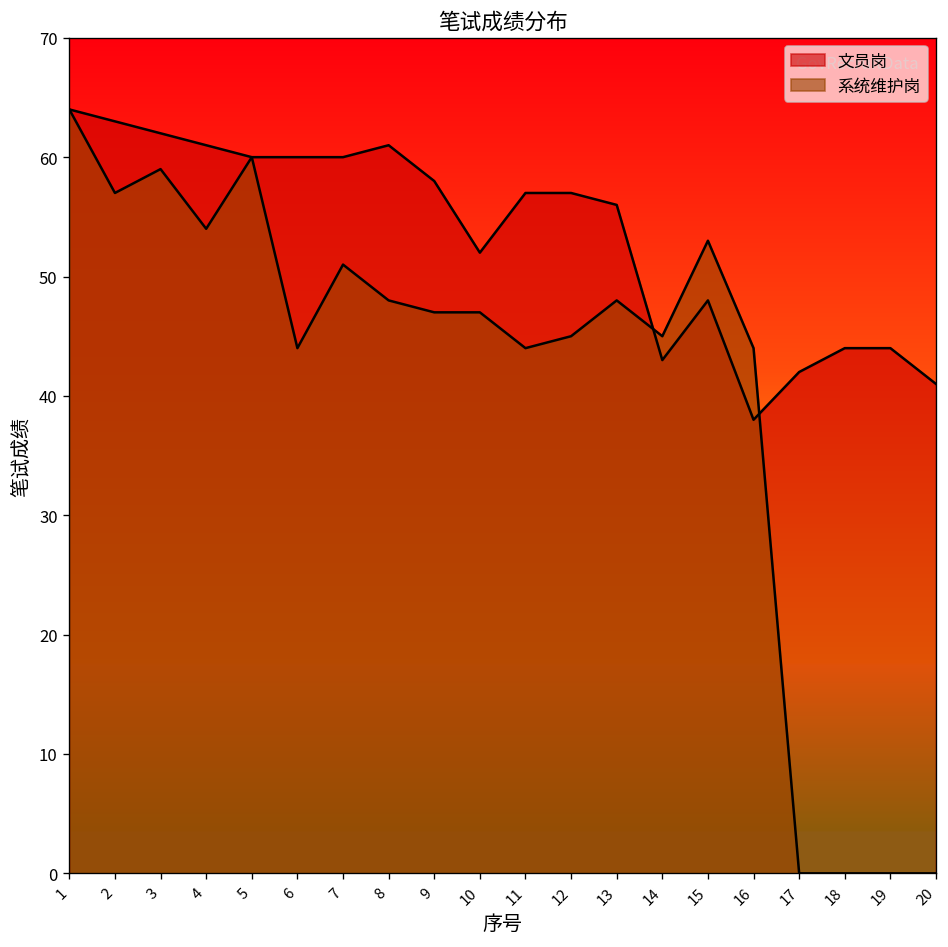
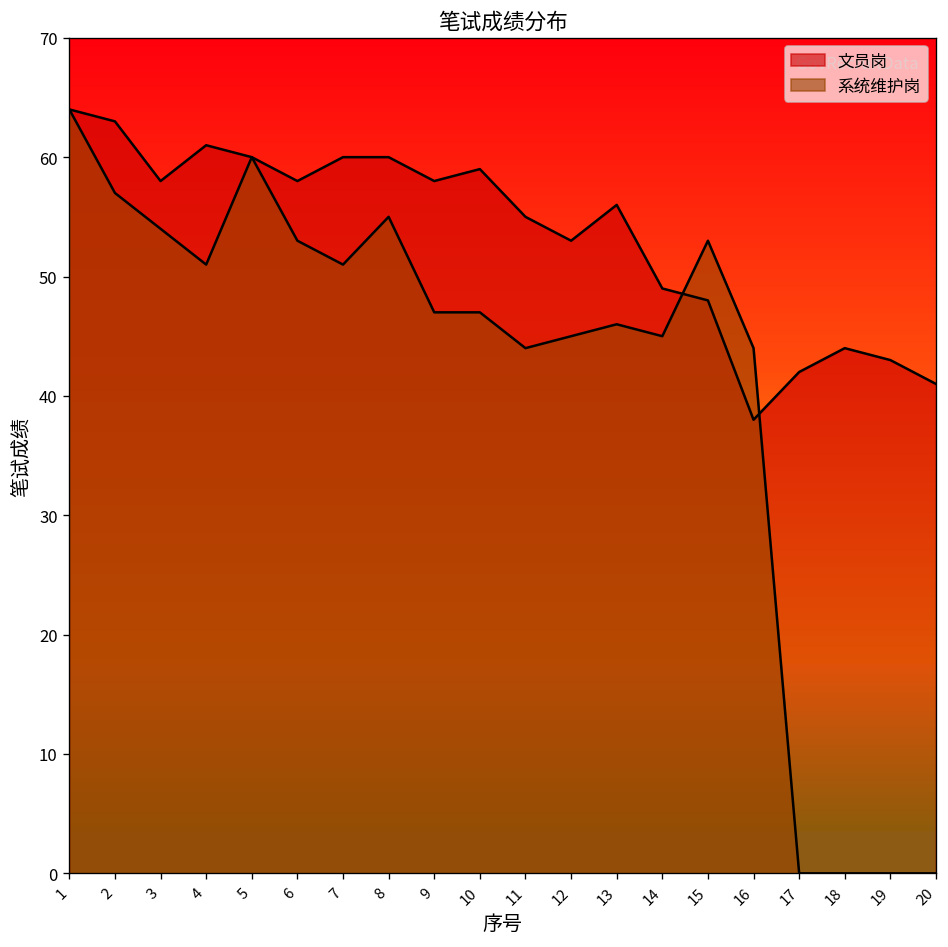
文员岗, 3: 62 -> 58
系统维护岗, 3: 59 -> 54
系统维护岗, 4: 54 -> 51
文员岗, 6: 60 -> 58
系统维护岗, 6: 44 -> 53
文员岗, 8: 61 -> 60
系统维护岗, 8: 48 -> 55
文员岗, 10: 52 -> 59
文员岗, 11: 57 -> 55
文员岗, 12: 57 -> 53
系统维护岗, 13: 48 -> 46
文员岗, 14: 43 -> 49
文员岗, 19: 44 -> 43
